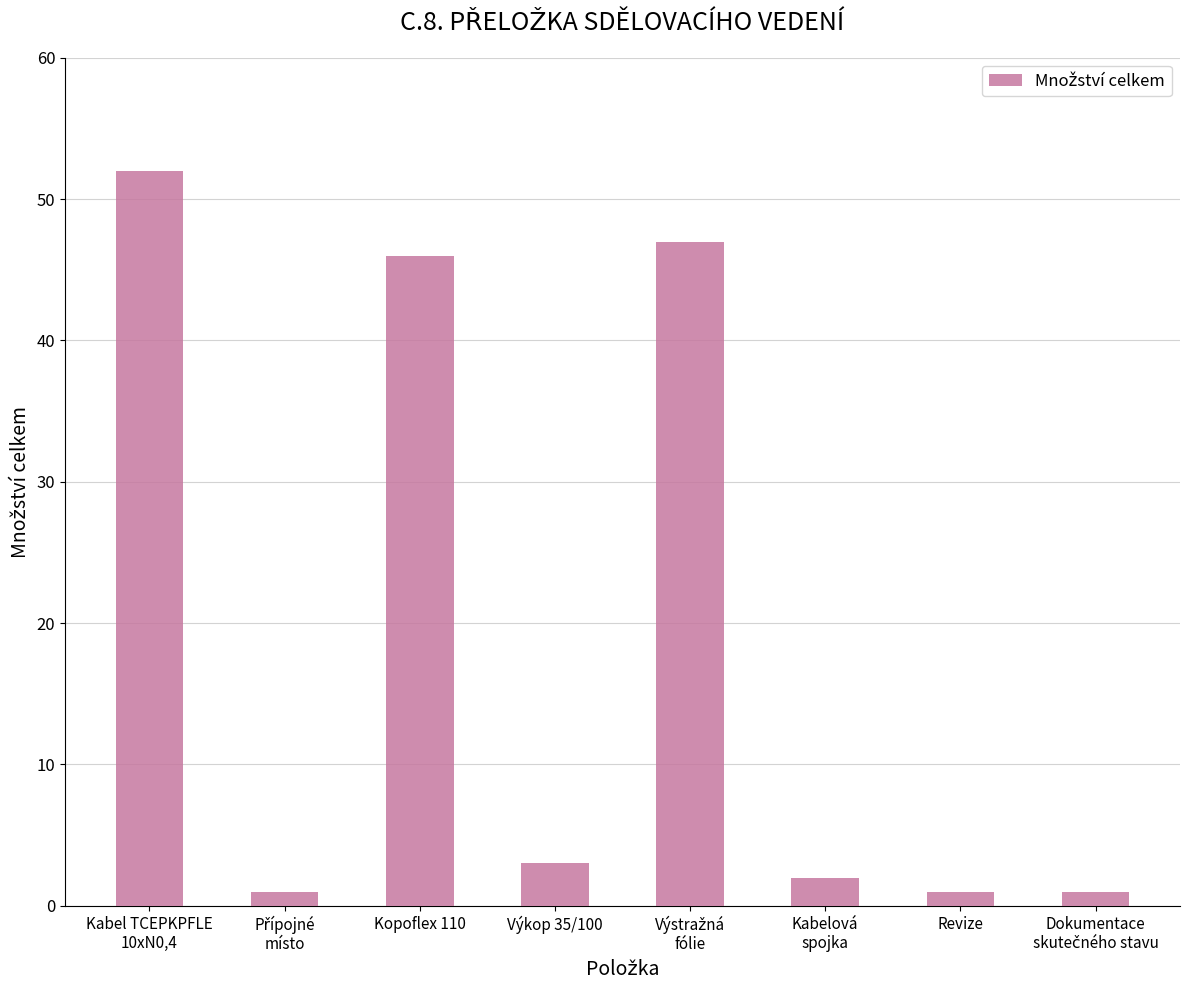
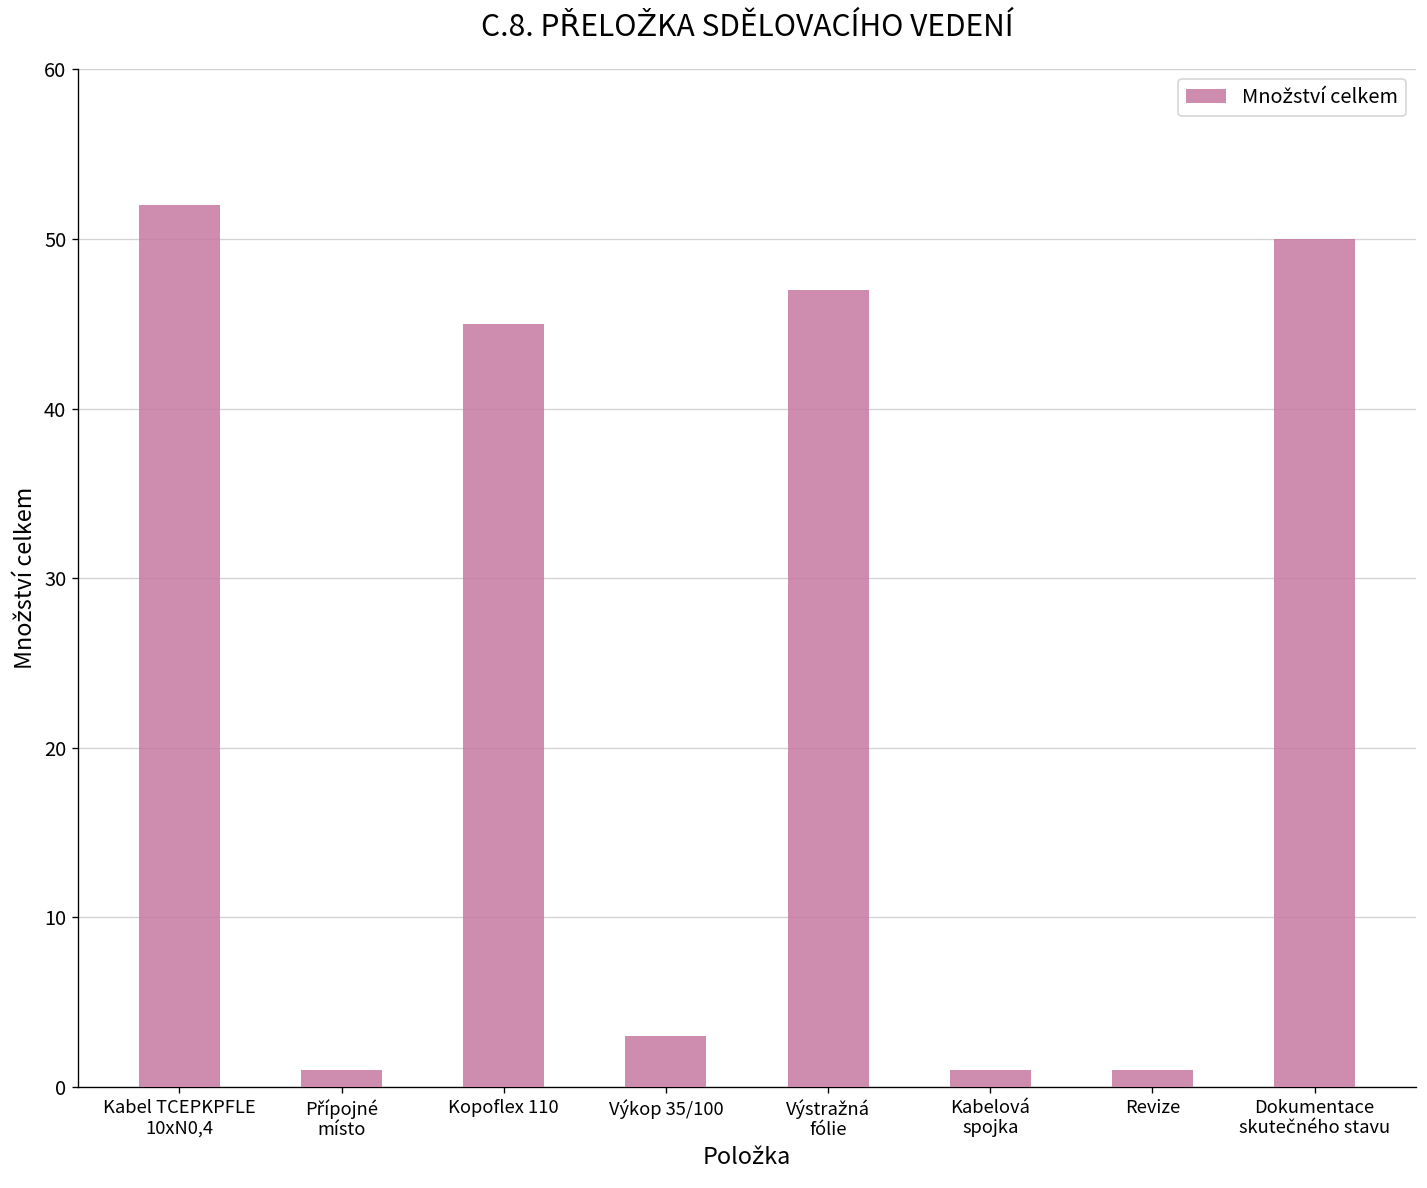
Kopoflex 110: 46 -> 45
Kabelová spojka: 2 -> 1
Dokumentace skutečného stavu: 1 -> 50
